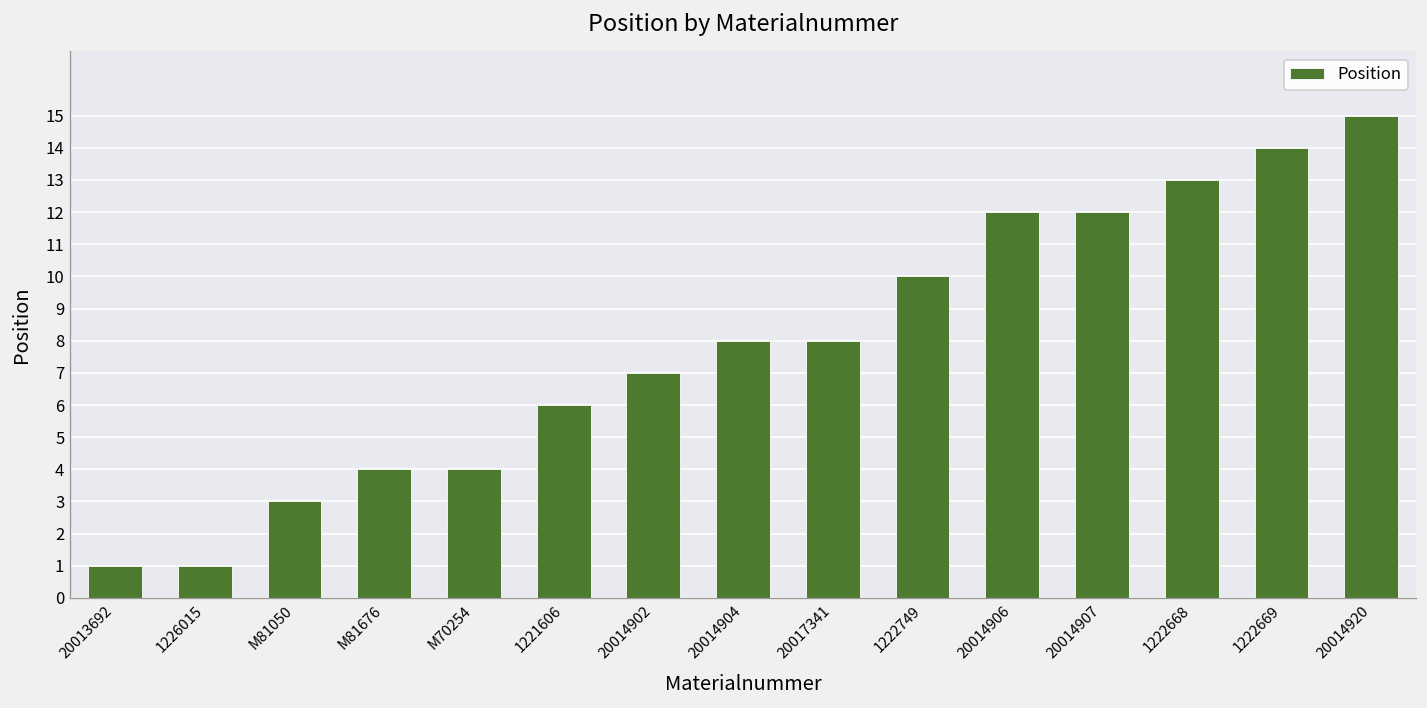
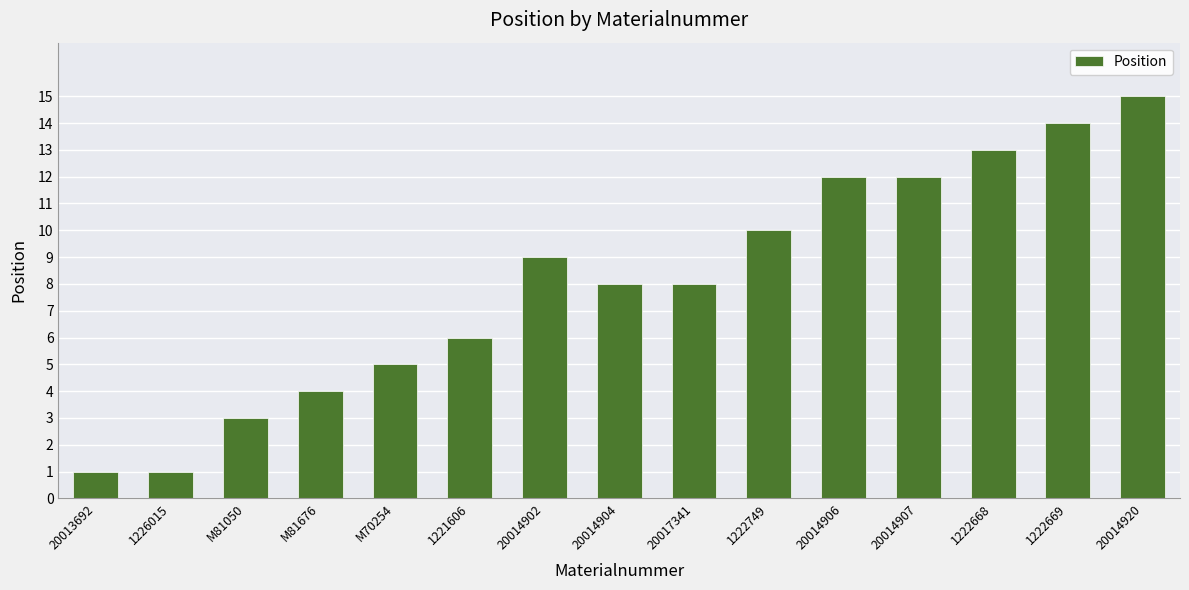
M70254: 4 -> 5
20014902: 7 -> 9
